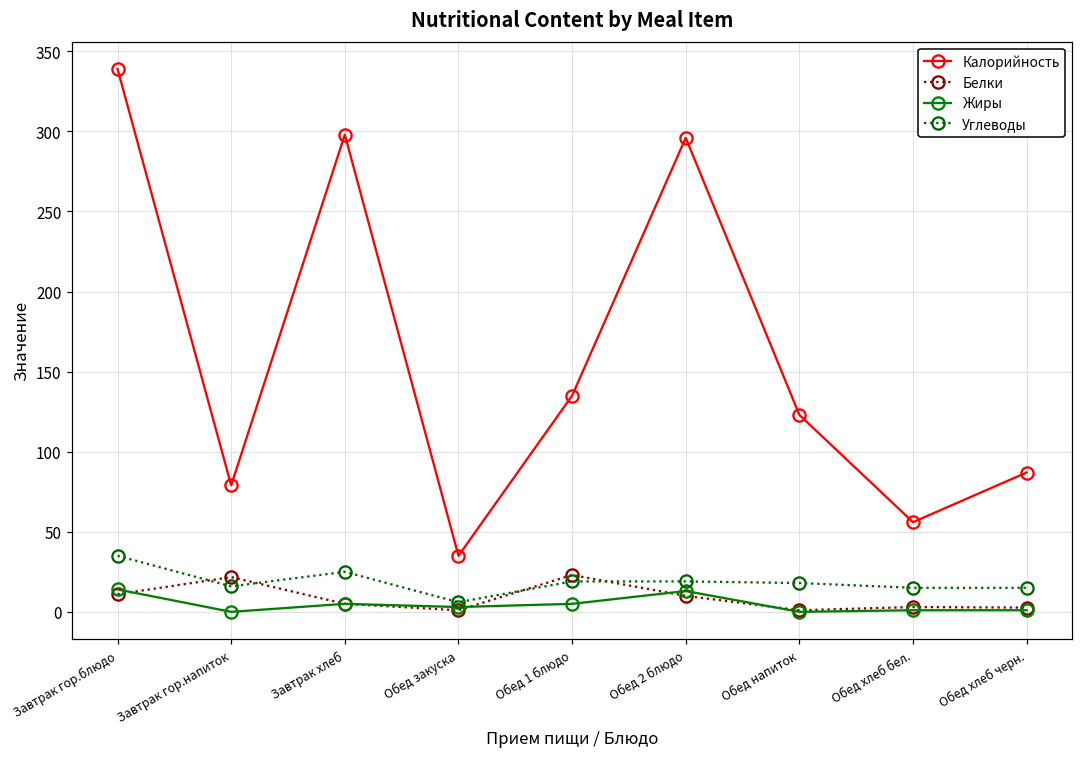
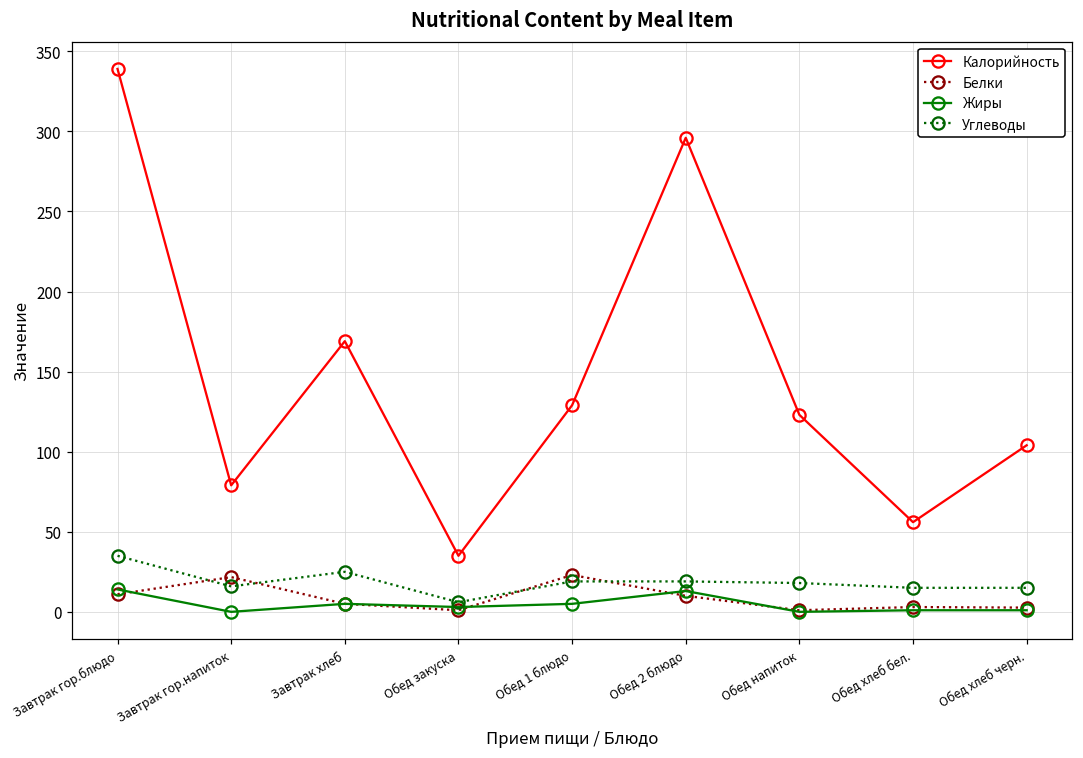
Калорийность, Завтрак хлеб: 298 -> 169
Калорийность, Обед 1 блюдо: 135 -> 129
Калорийность, Обед хлеб черн.: 87 -> 104
